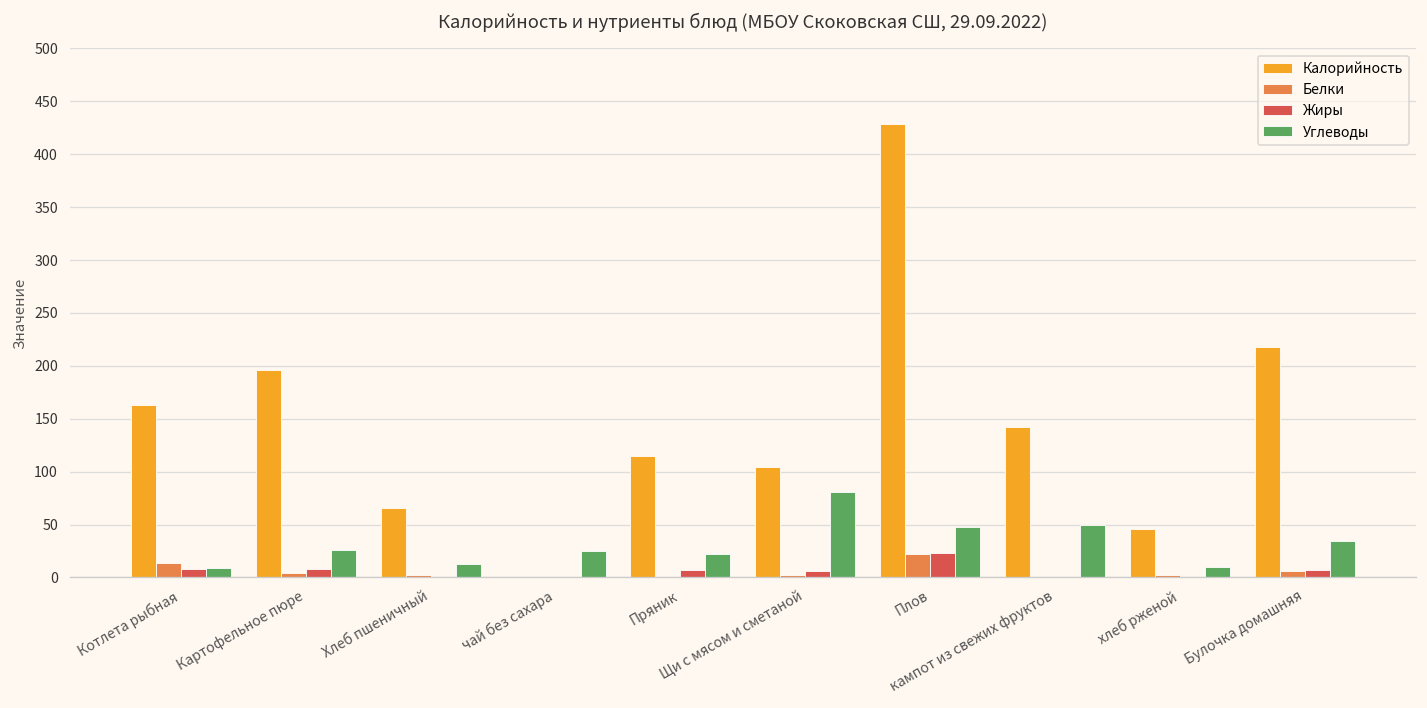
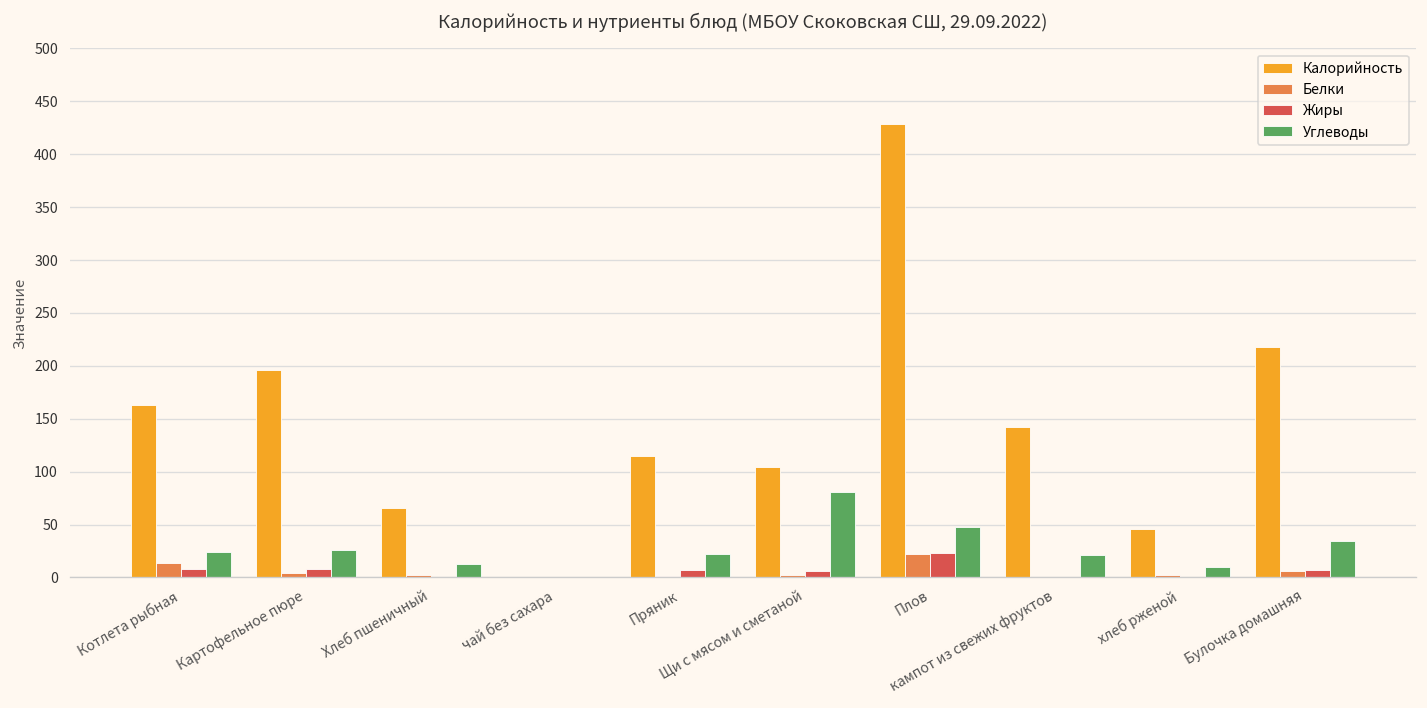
Углеводы, Котлета рыбная: 10 -> 20
Углеводы, чай без сахара: 30 -> 0
Углеводы, кампот из свежих фруктов: 50 -> 20
